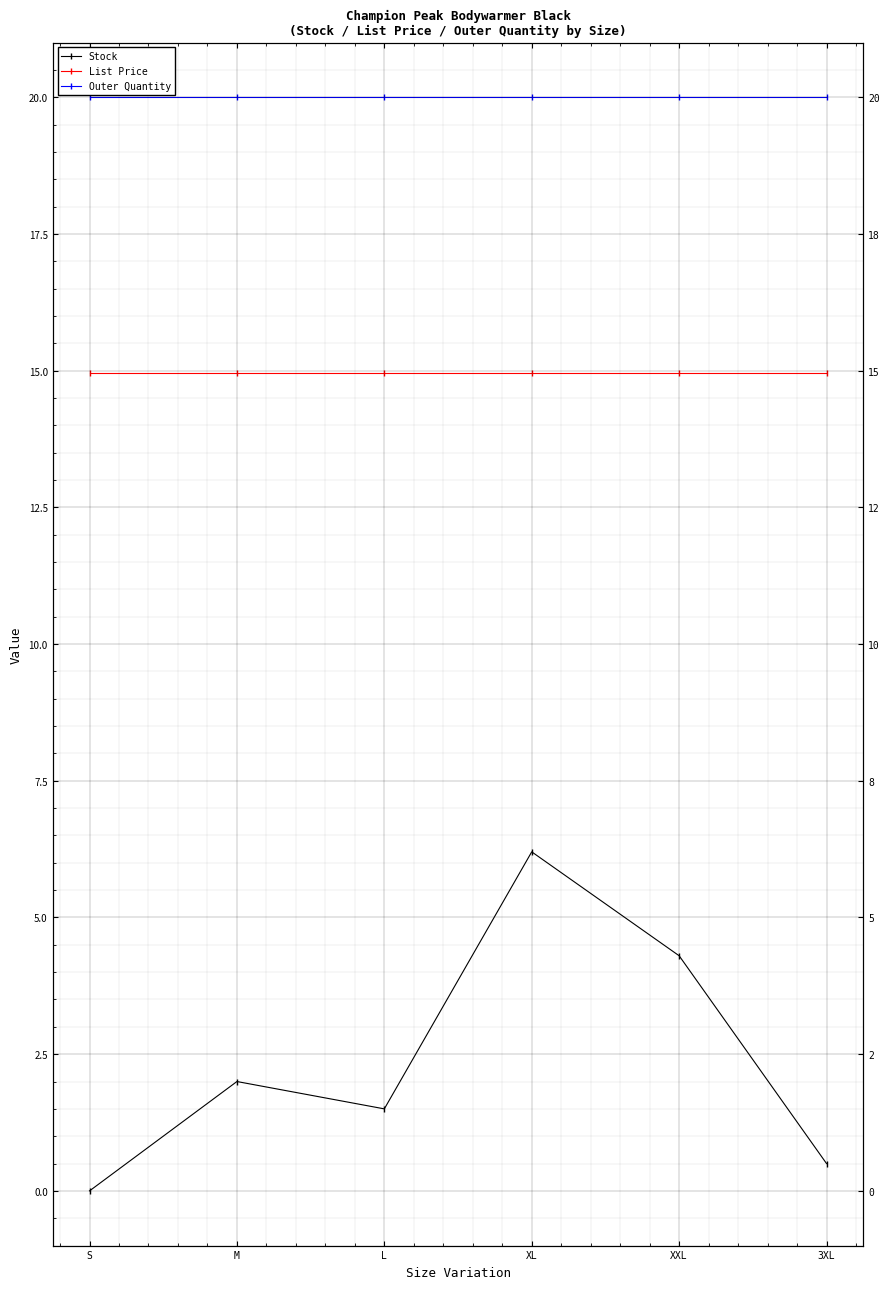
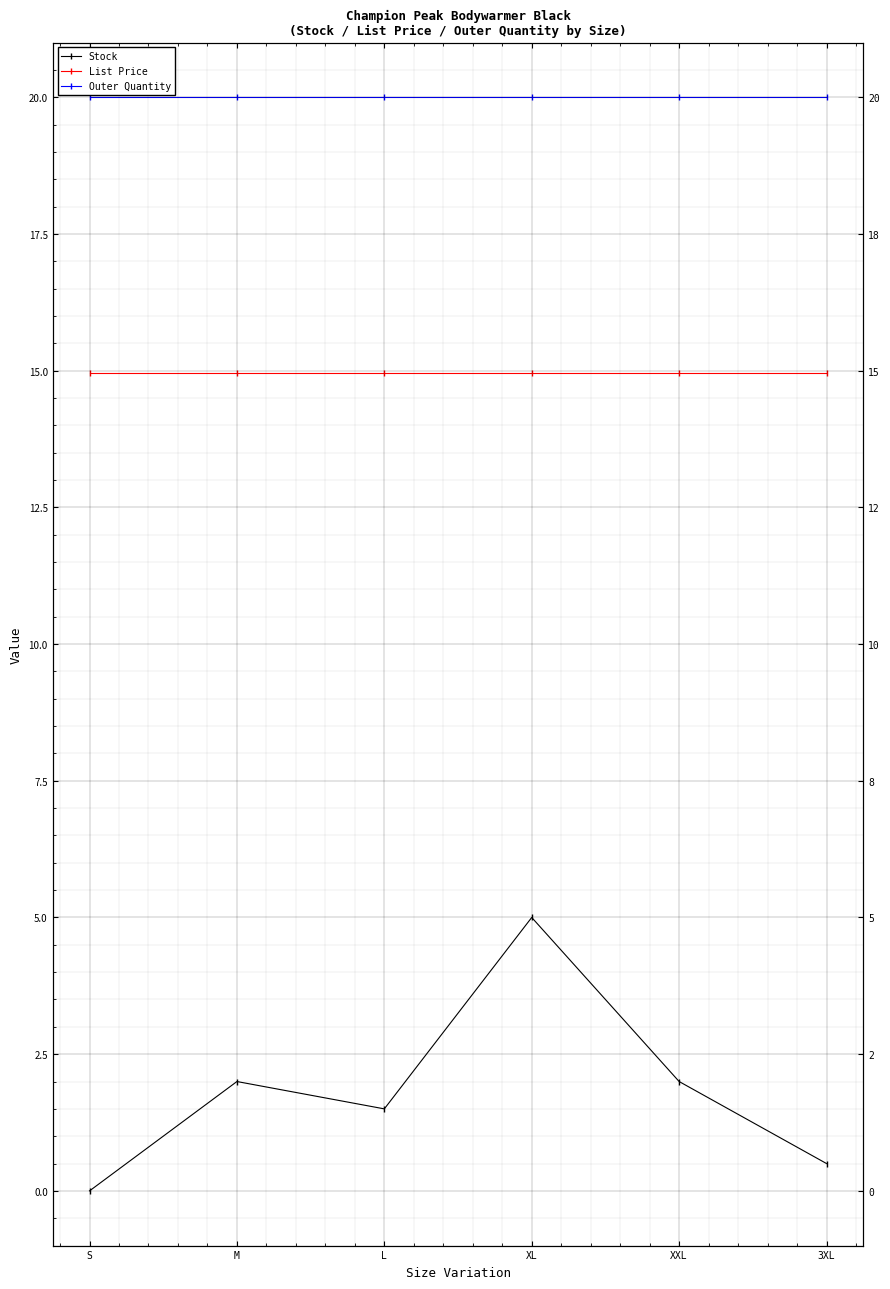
Stock, XL: 6.2 -> 5.0
Stock, XXL: 4.3 -> 2.0
